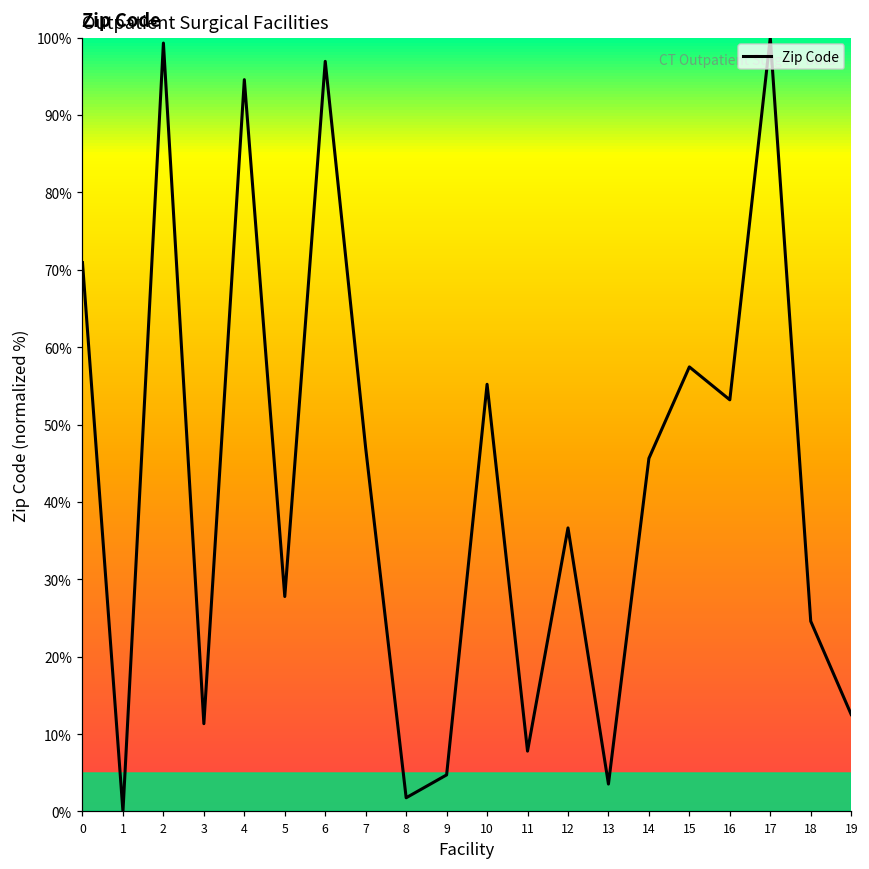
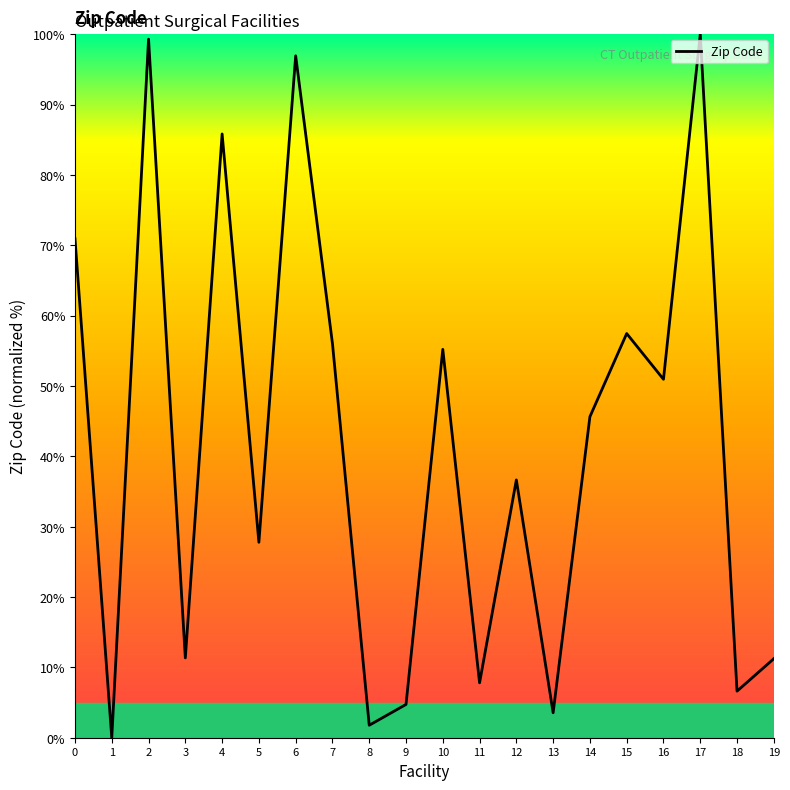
4: 95% -> 86%
7: 47% -> 56%
16: 53% -> 51%
18: 25% -> 7%
19: 13% -> 11%
